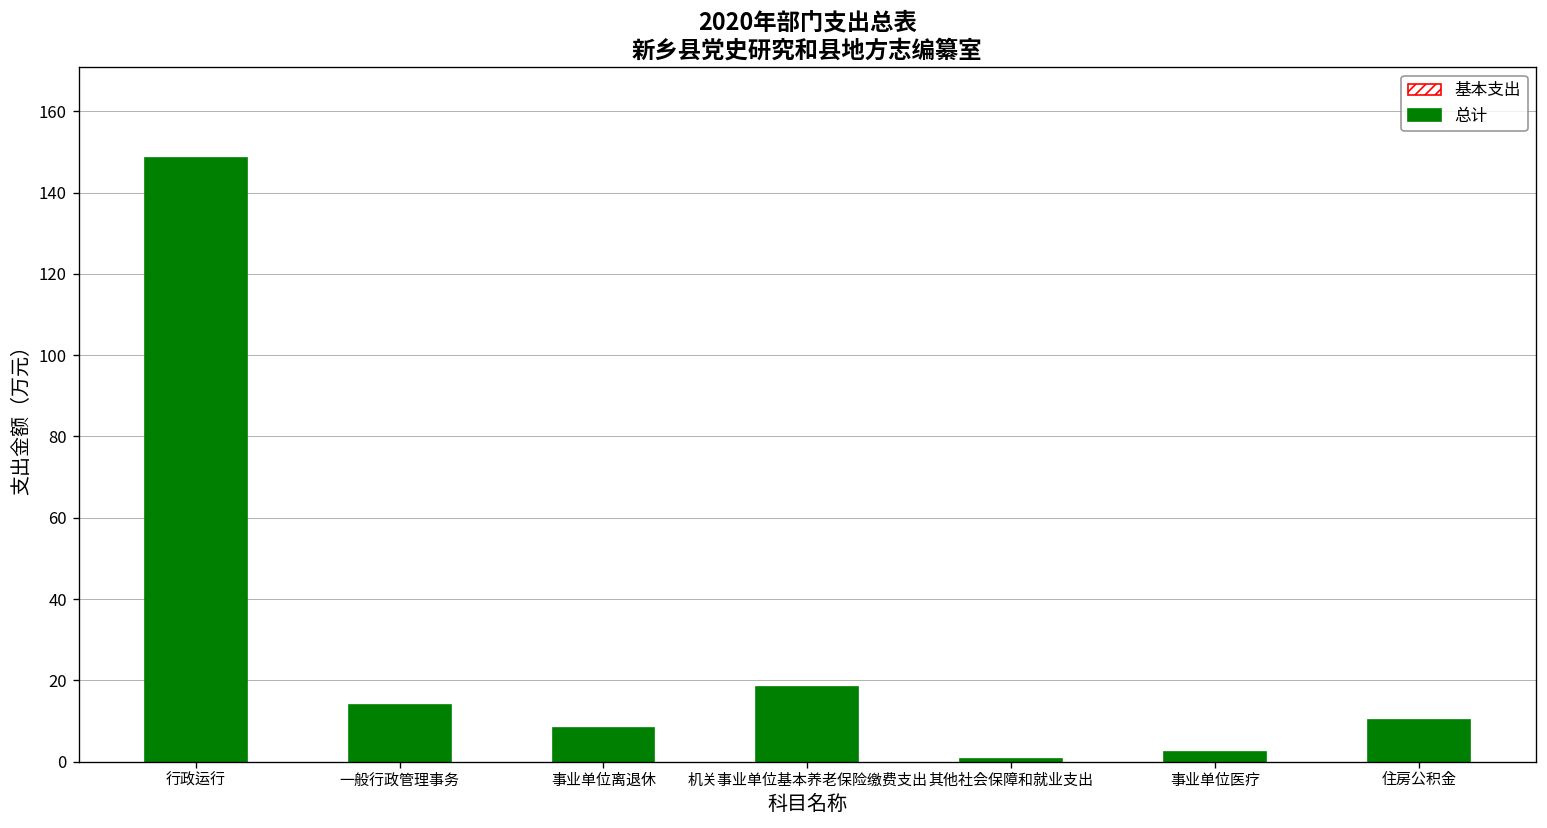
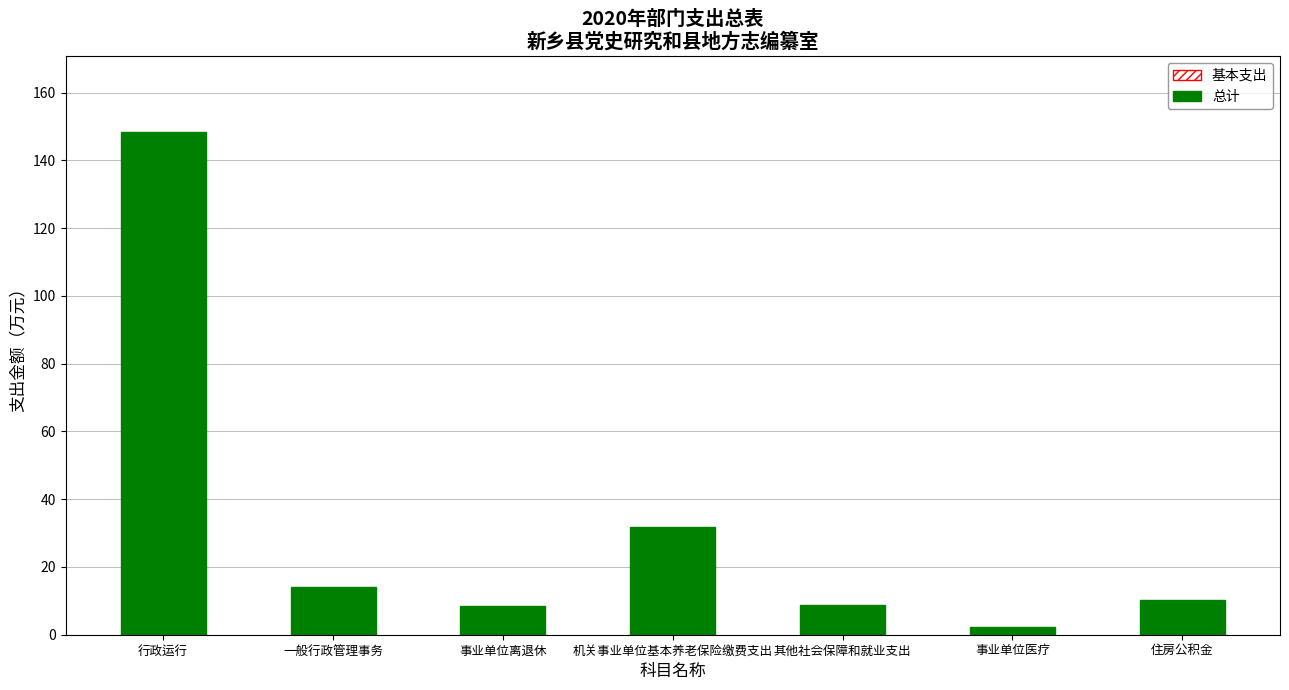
机关事业单位基本养老保险缴费支出: 18 -> 32
其他社会保障和就业支出: 1 -> 9
